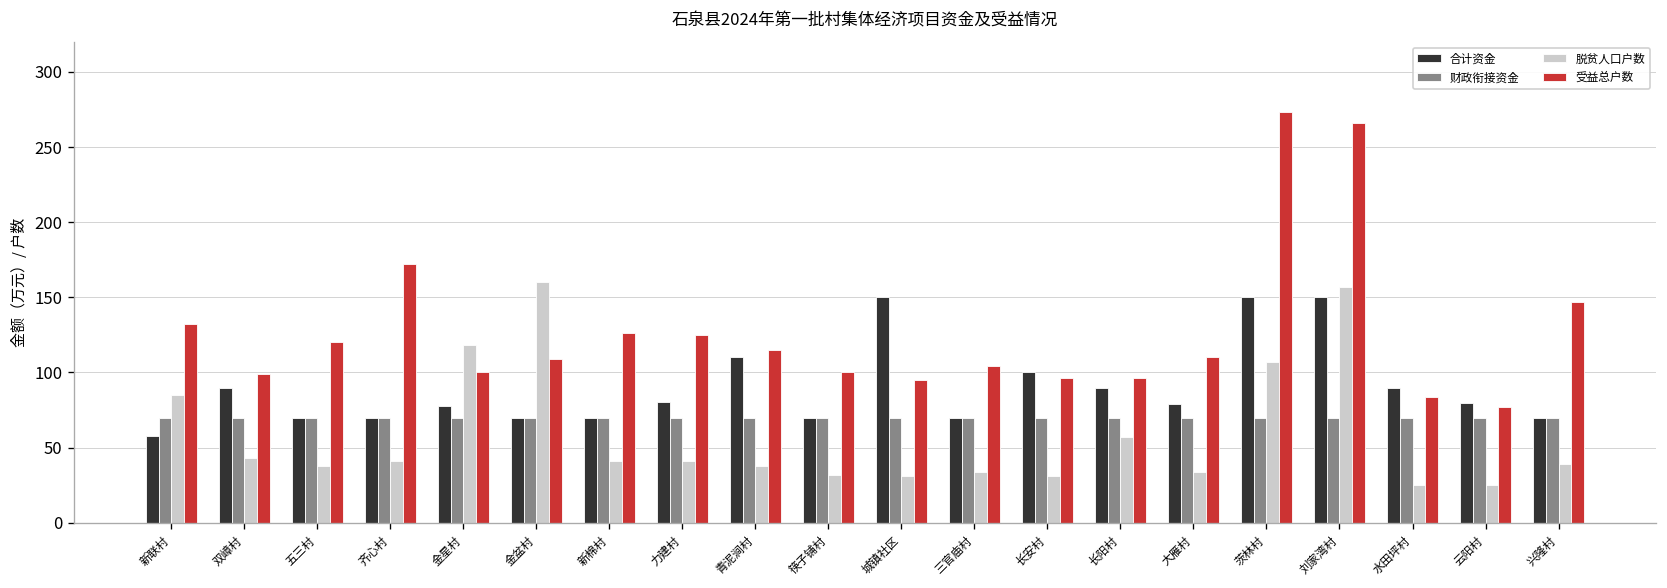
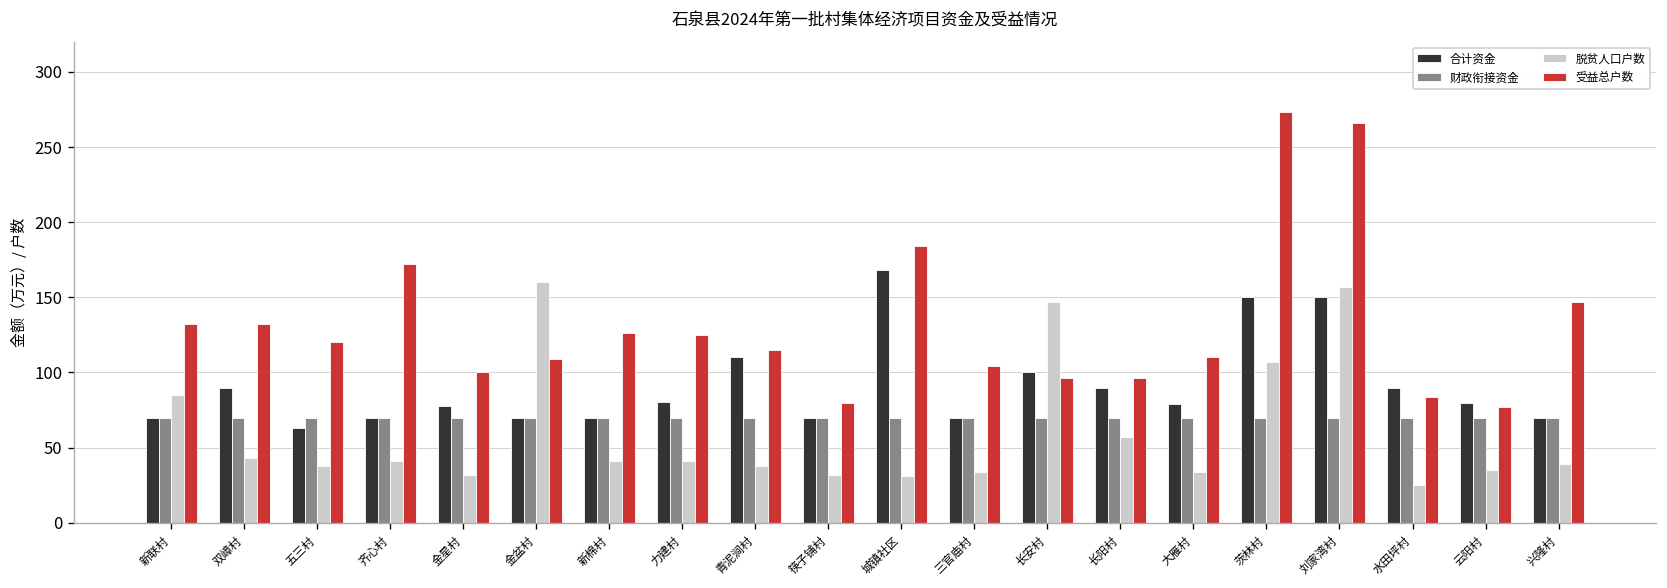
合计资金, 新联村: 58 -> 70
受益总户数, 双嶂村: 99 -> 132
合计资金, 五三村: 70 -> 63
脱贫人口户数, 金星村: 118 -> 32
受益总户数, 筷子铺村: 100 -> 80
合计资金, 城镇社区: 150 -> 168
受益总户数, 城镇社区: 95 -> 184
脱贫人口户数, 长安村: 31 -> 147
脱贫人口户数, 云阳村: 25 -> 35
